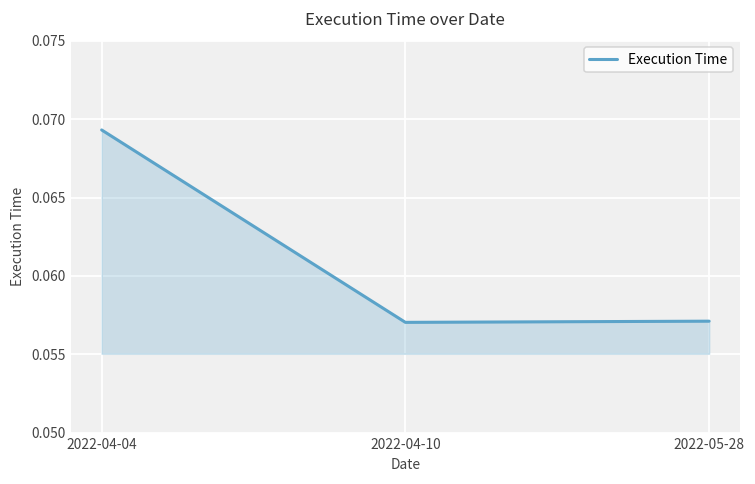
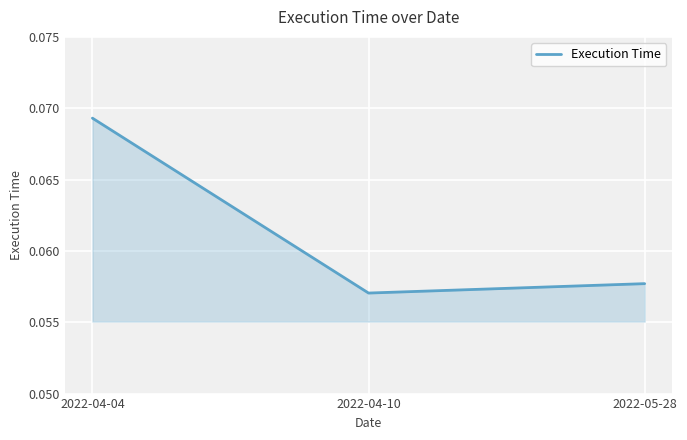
2022-05-28: 0.0571 -> 0.0577
